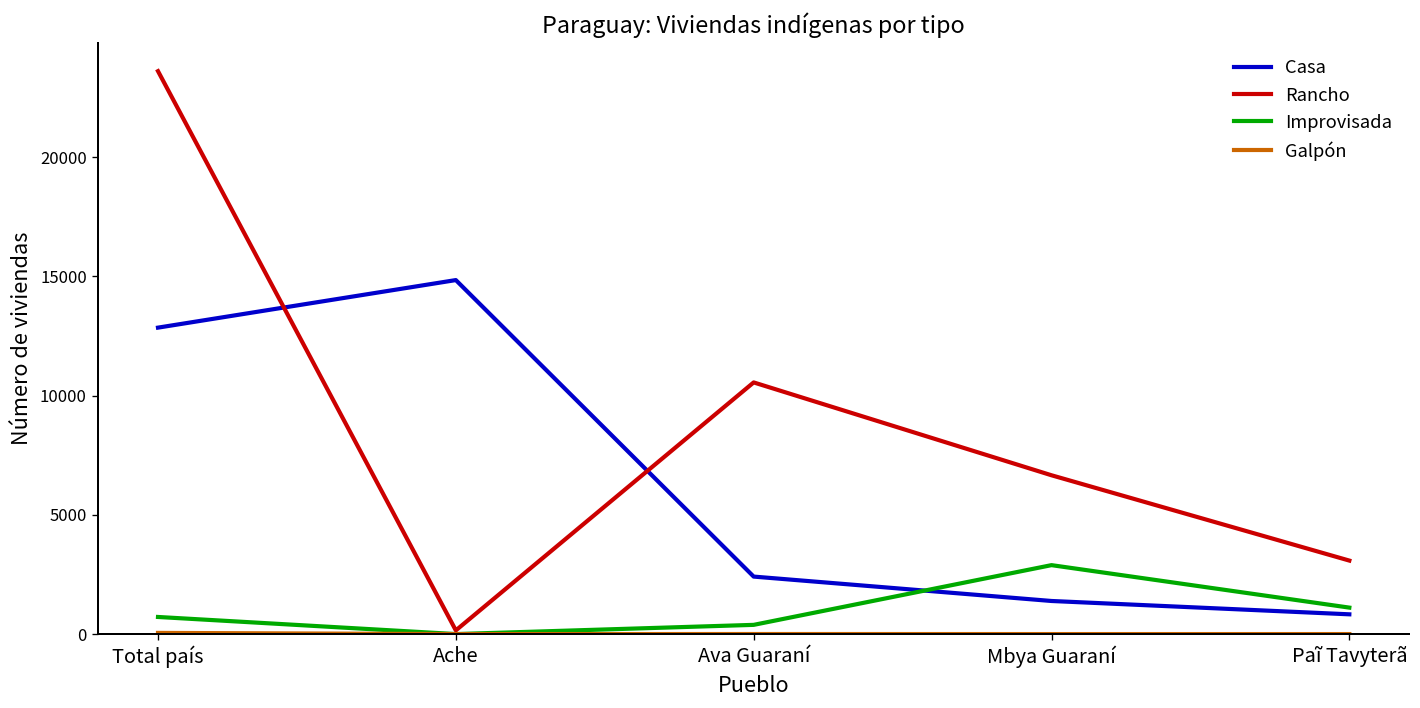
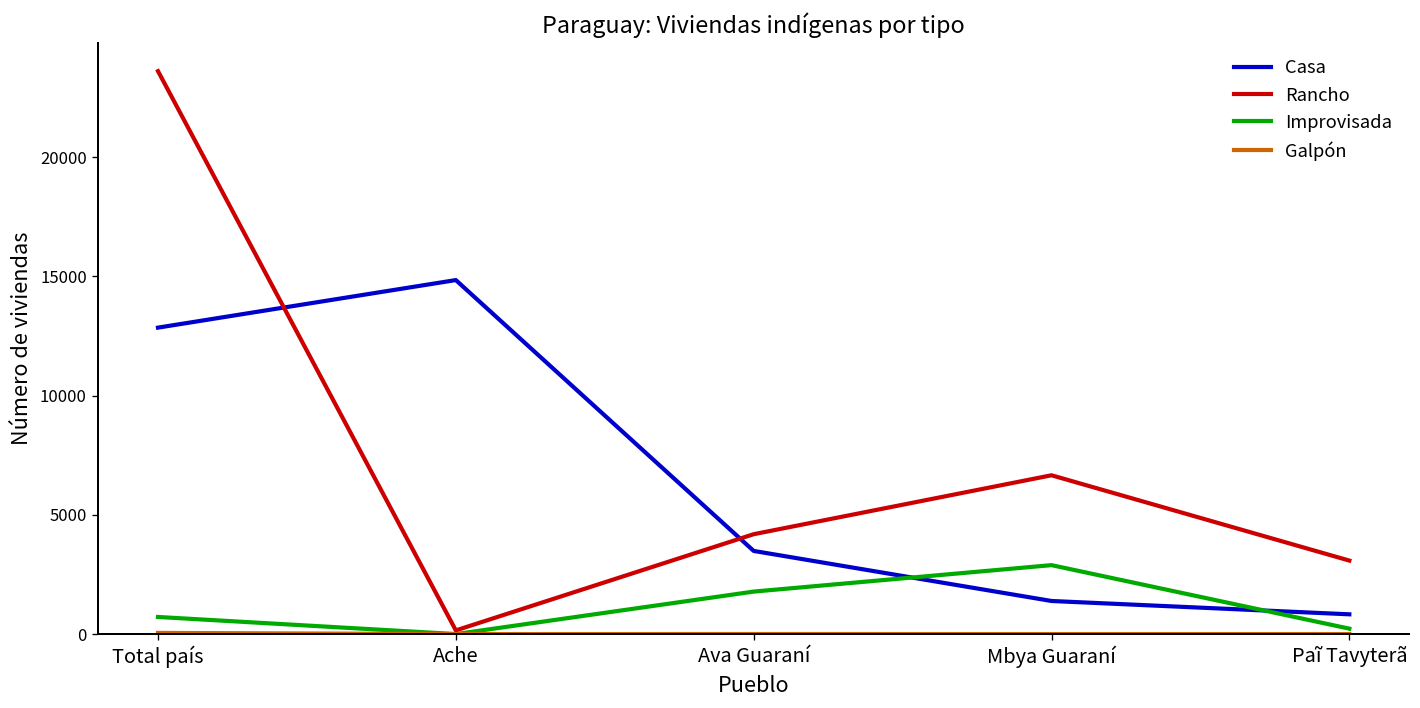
Casa, Ava Guaraní: 2400 -> 3500
Rancho, Ava Guaraní: 10600 -> 4200
Improvisada, Ava Guaraní: 400 -> 1800
Improvisada, Paĩ Tavyterã: 1100 -> 200
